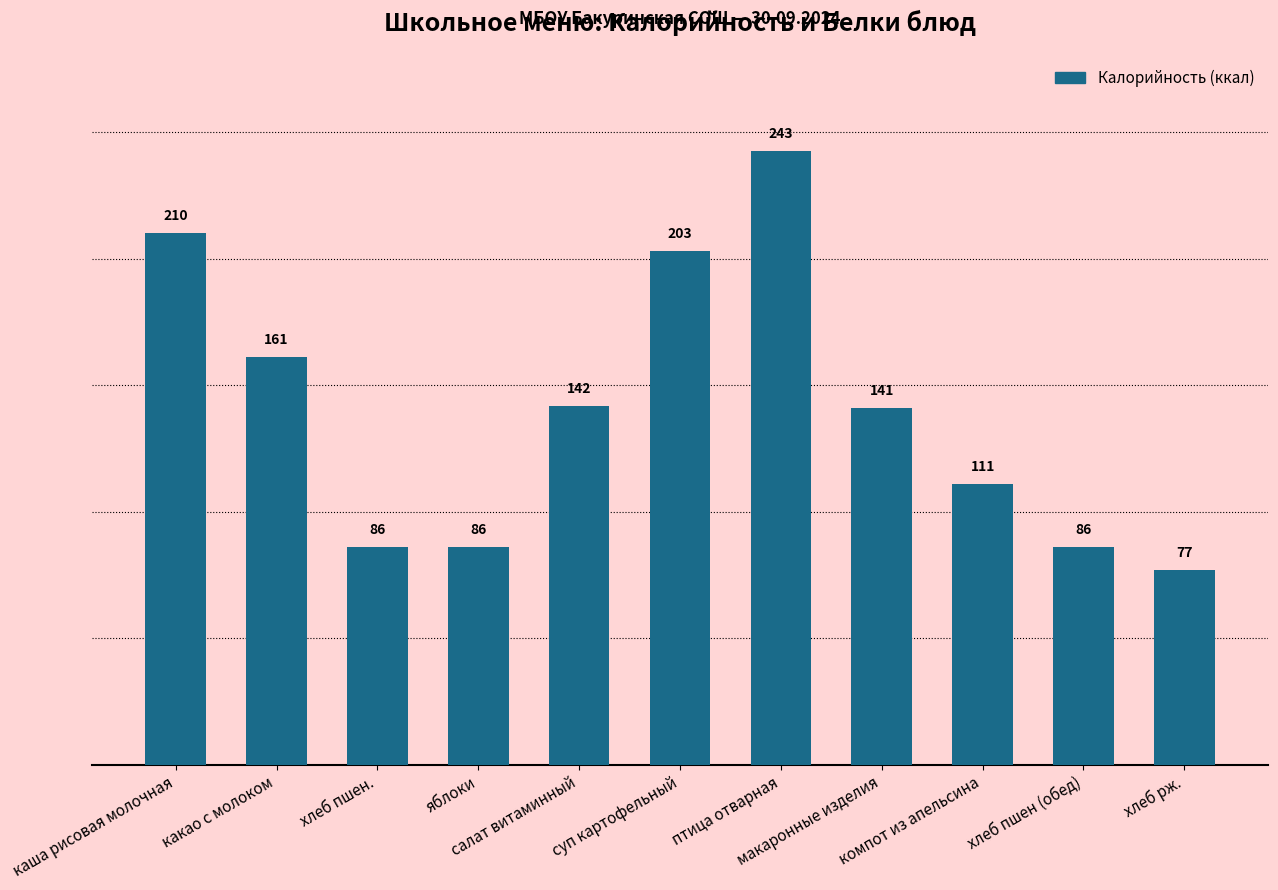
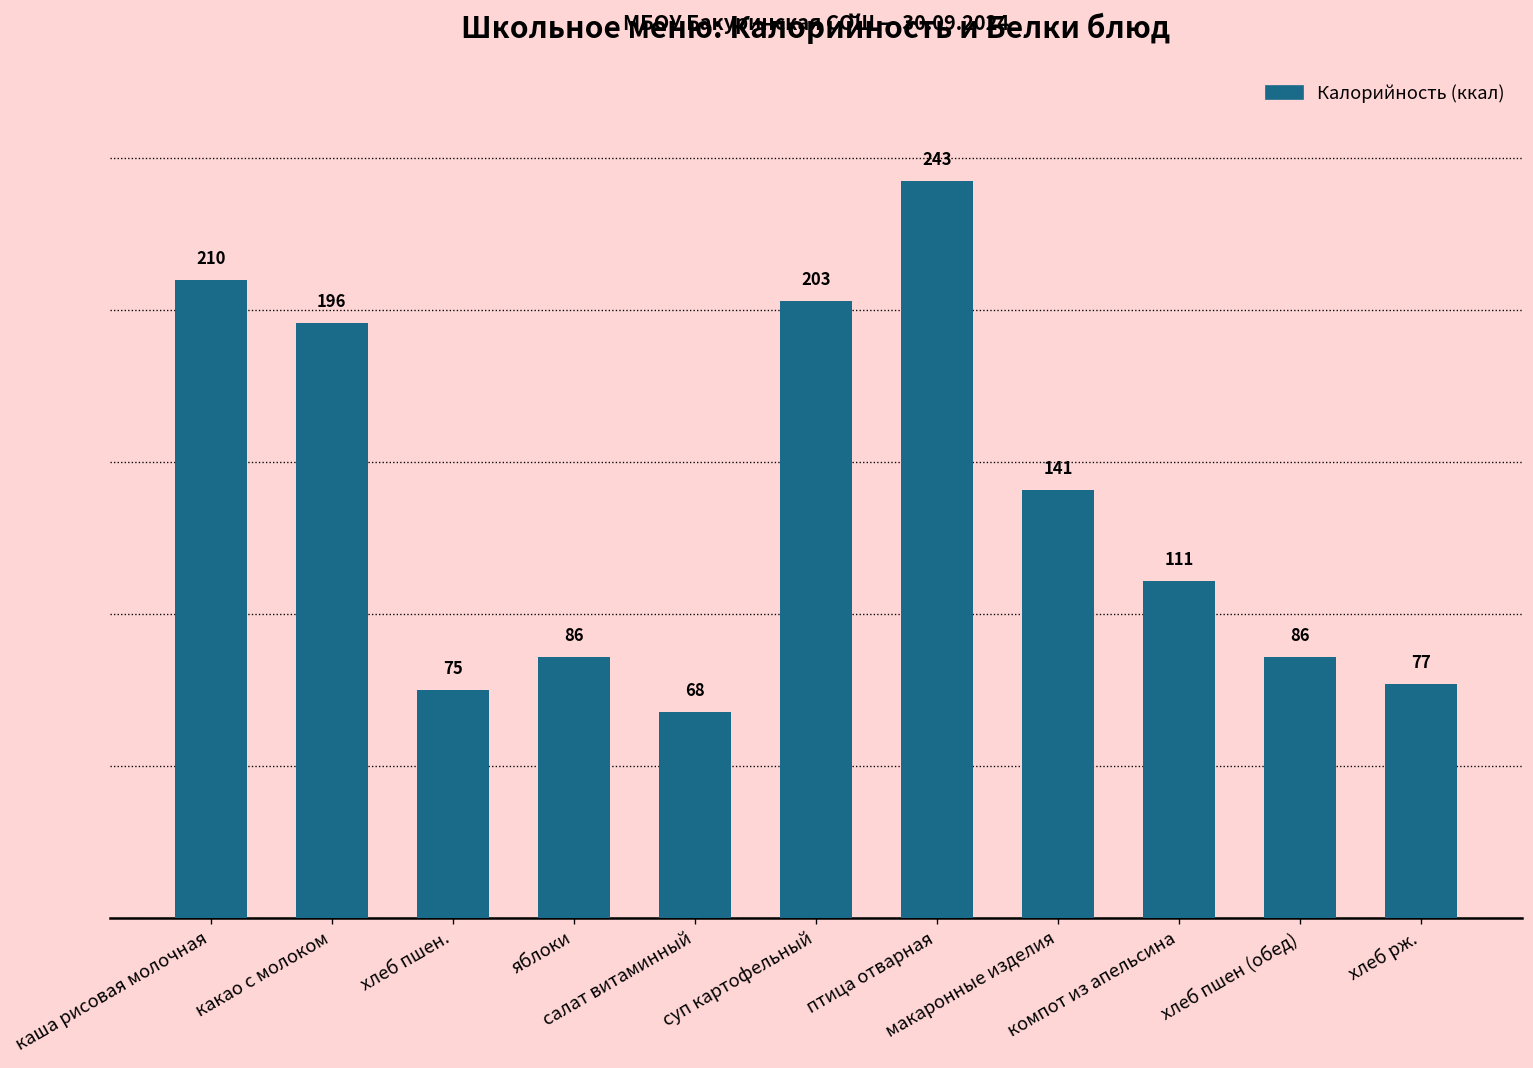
какао с молоком: 161 -> 196
хлеб пшен.: 86 -> 75
салат витаминный: 142 -> 68
